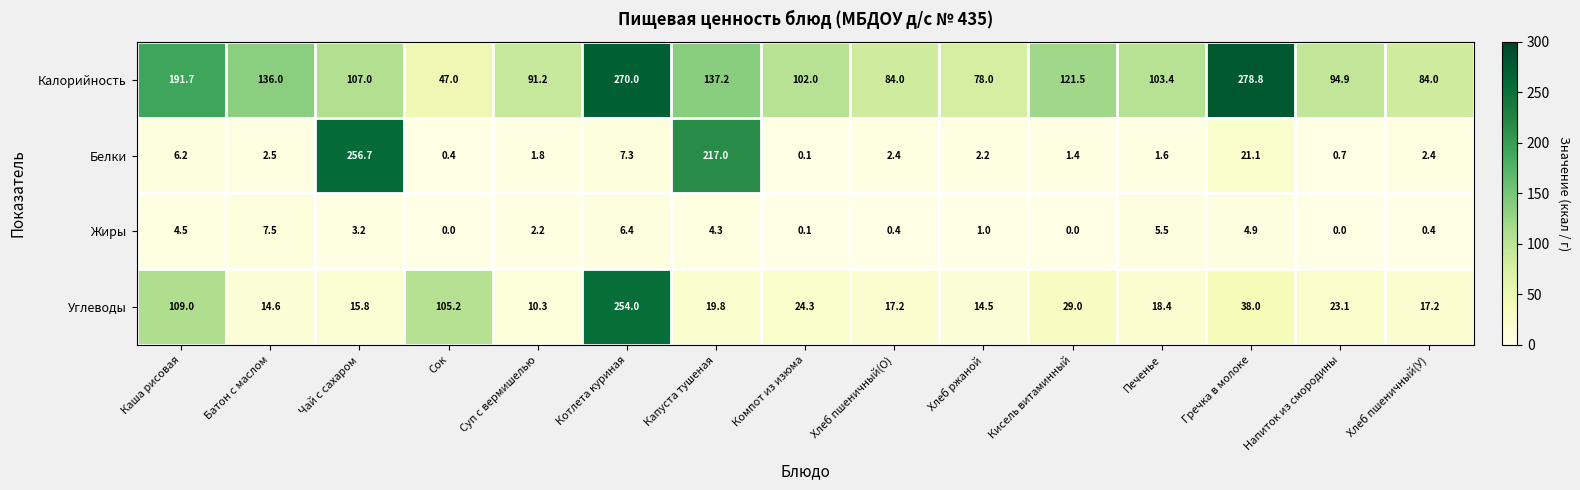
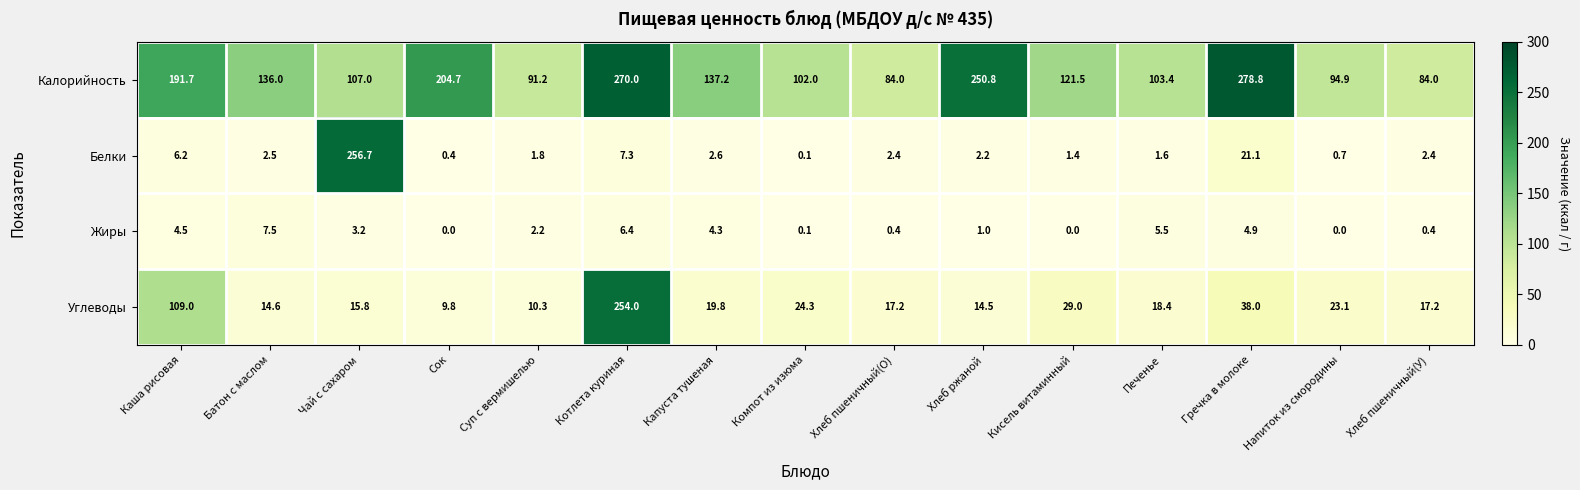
Калорийность, Сок: 47.0 -> 204.7
Калорийность, Хлеб ржаной: 78.0 -> 250.8
Белки, Капуста тушеная: 217.0 -> 2.6
Углеводы, Сок: 105.2 -> 9.8
